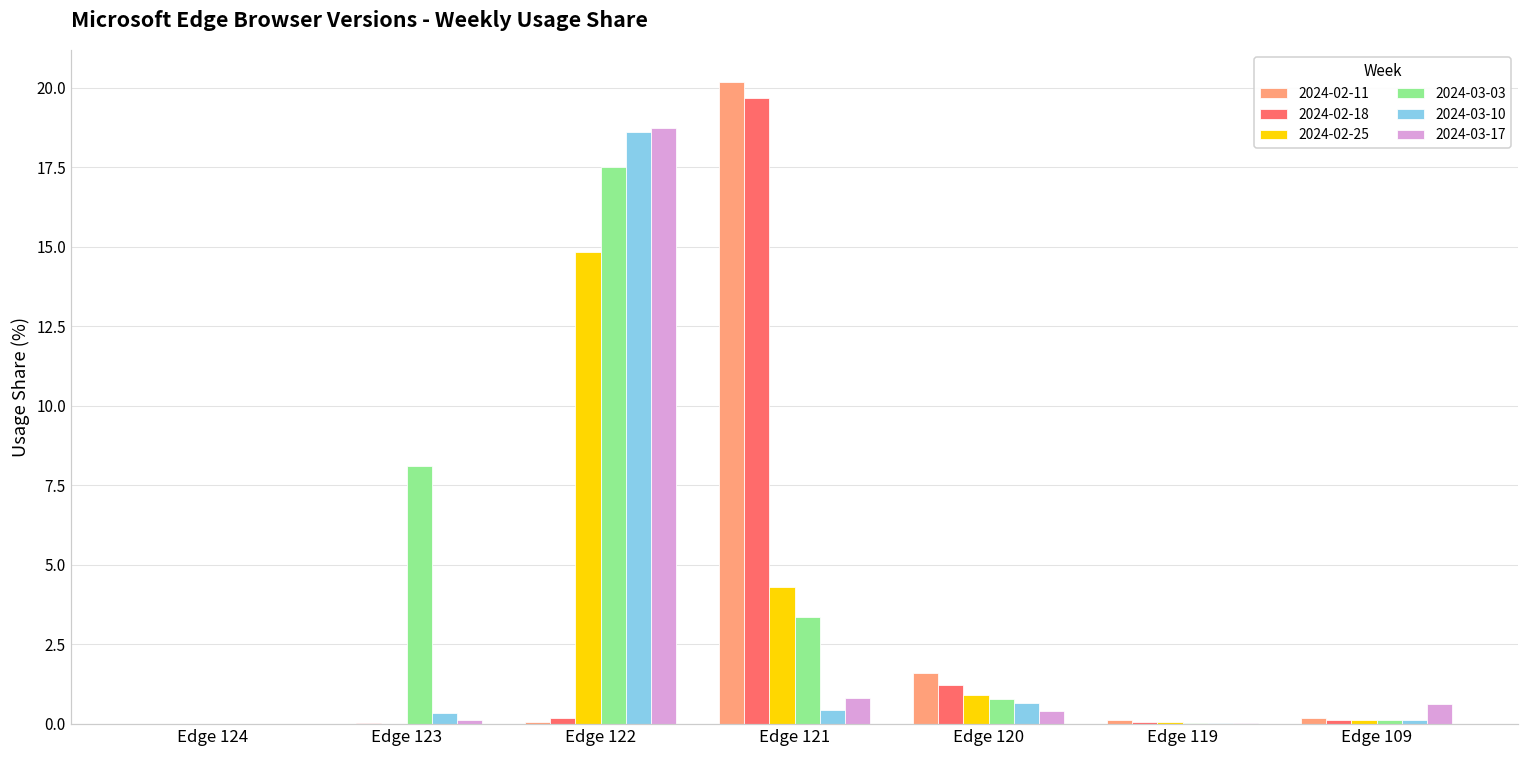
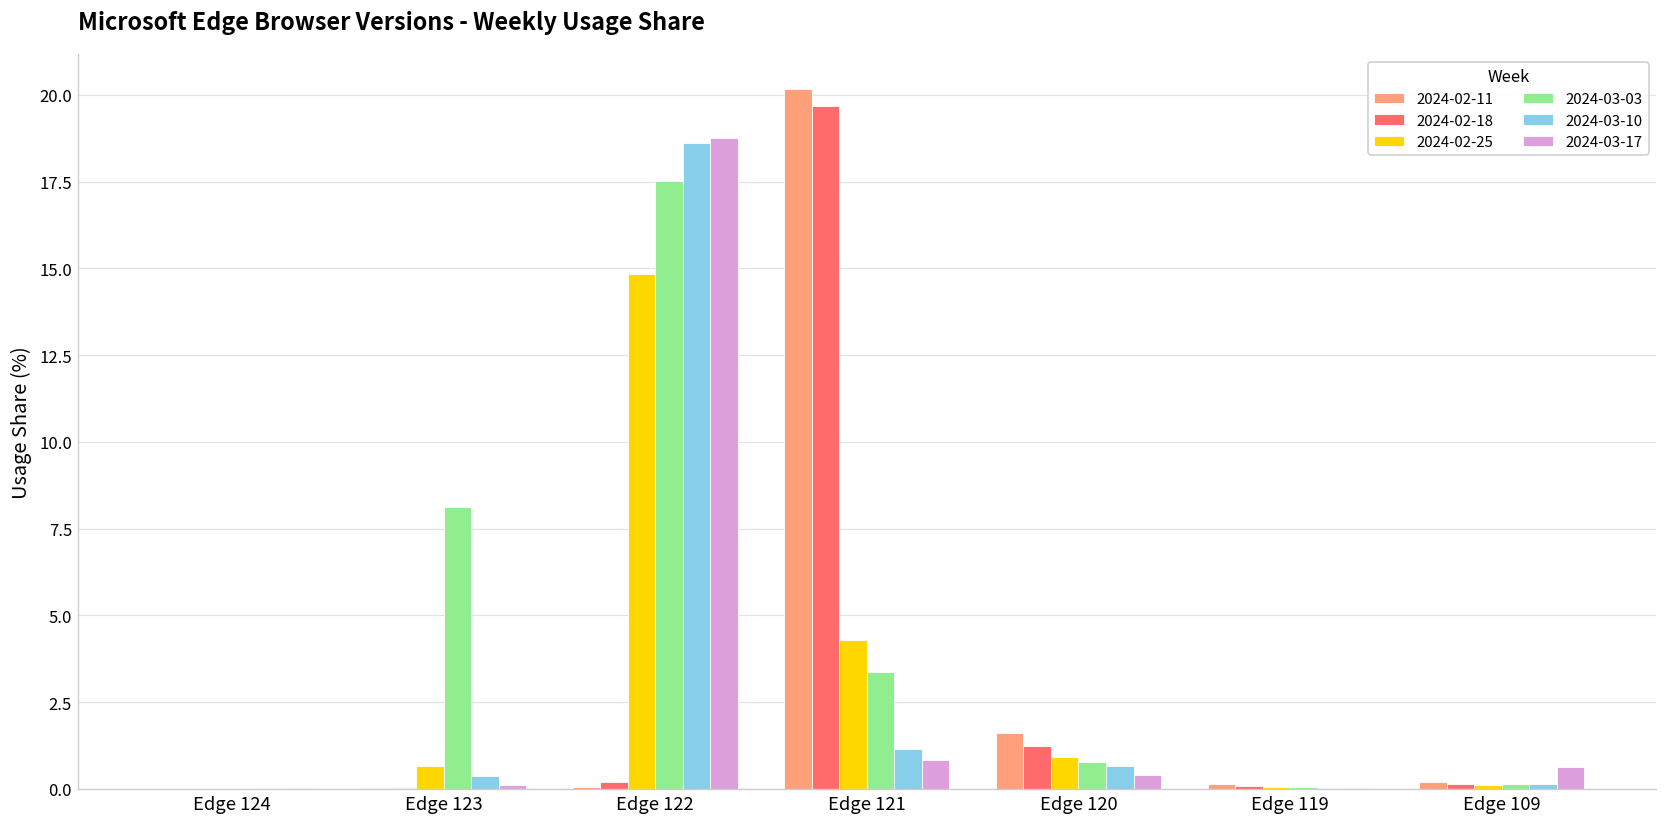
2024-02-25, Edge 123: 0.0 -> 0.7
2024-03-10, Edge 121: 0.4 -> 1.1
